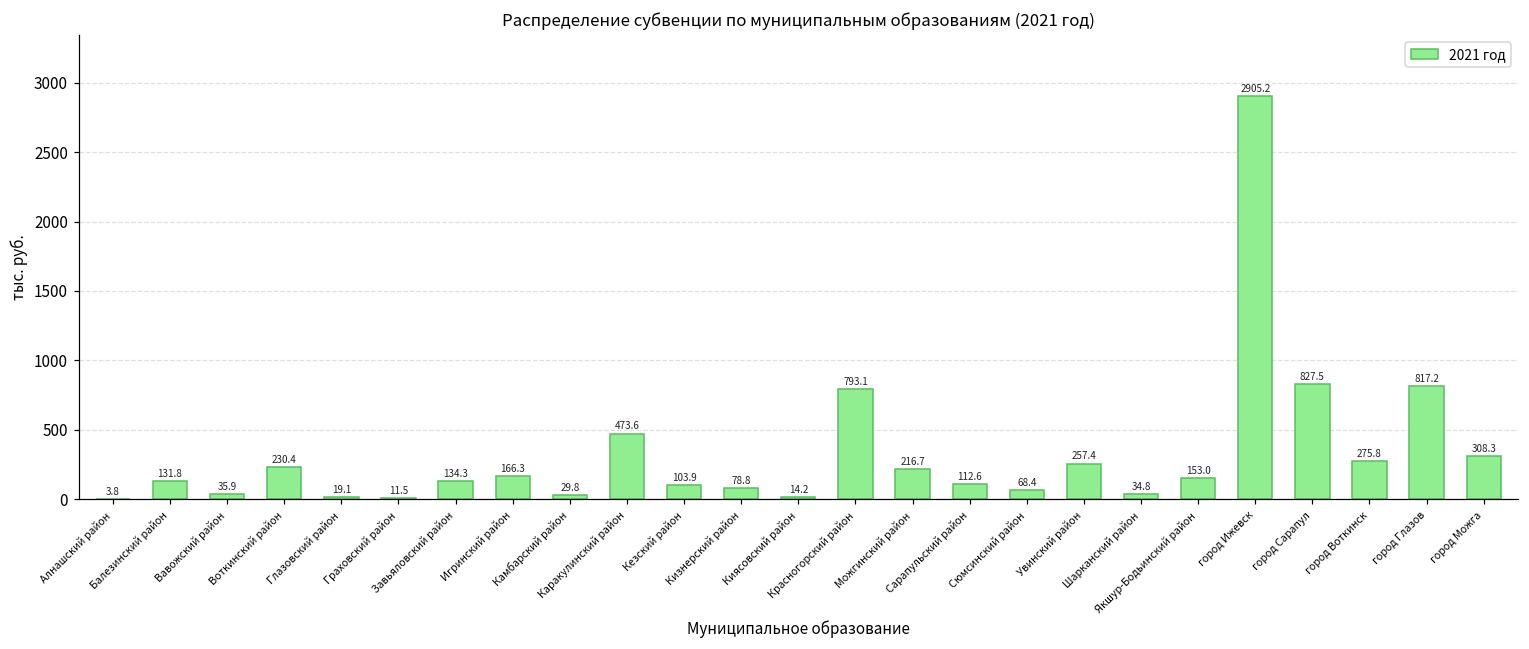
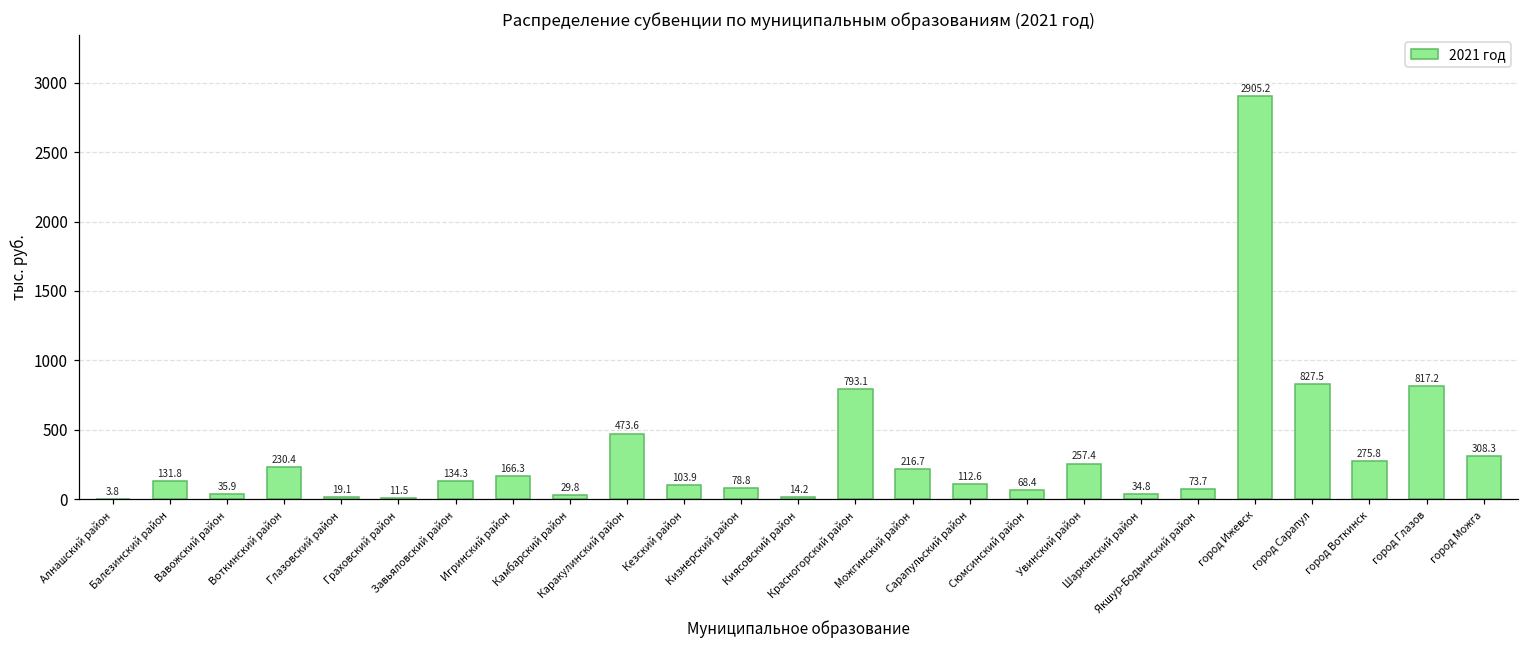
Якшур-Бодьинский район: 153.0 -> 73.7
